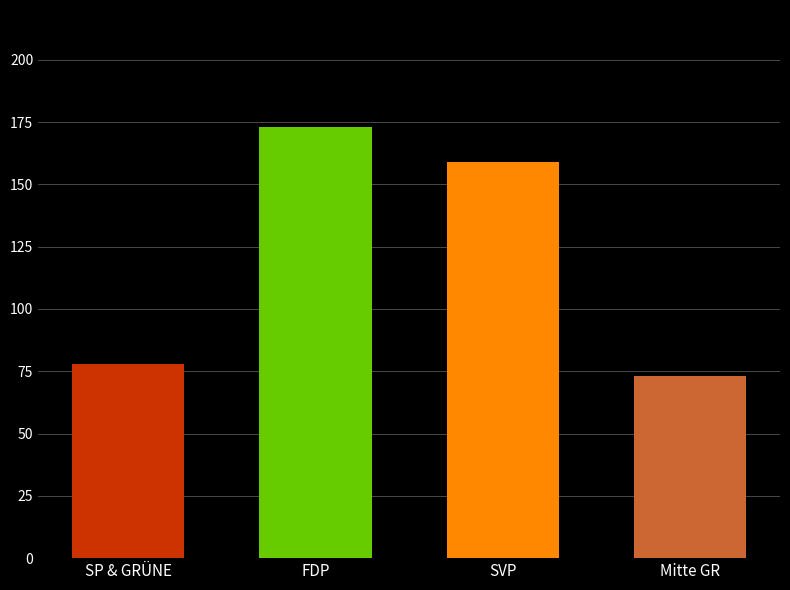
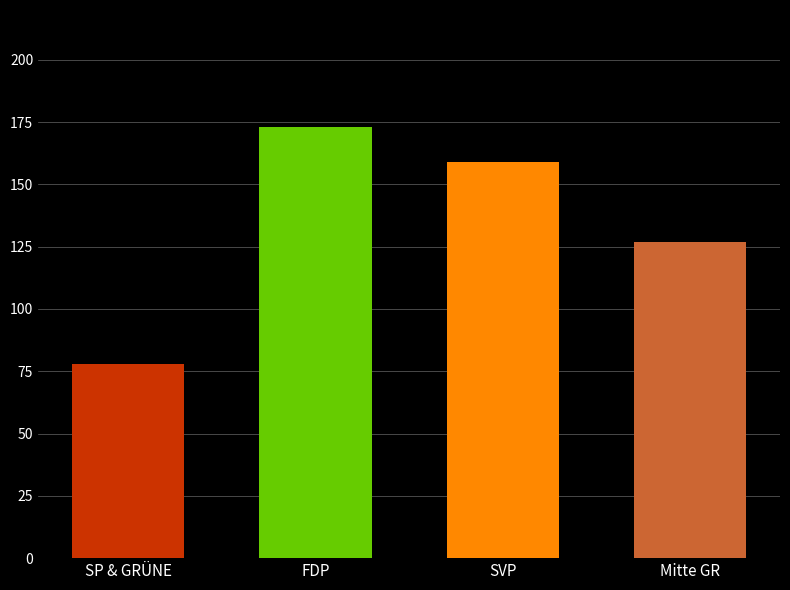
Mitte GR: 73 -> 127
